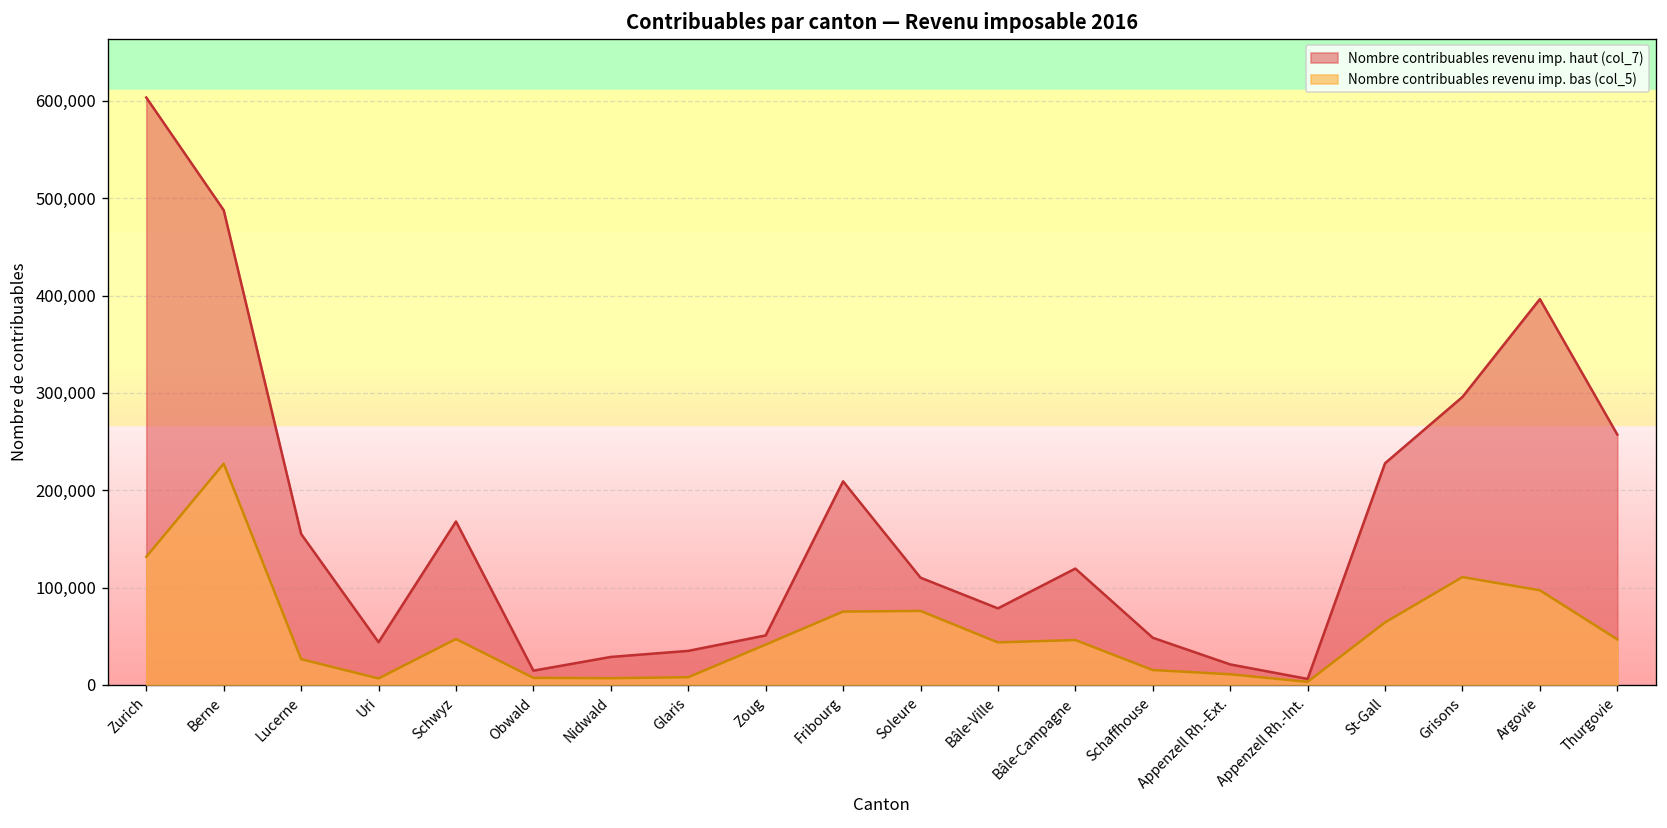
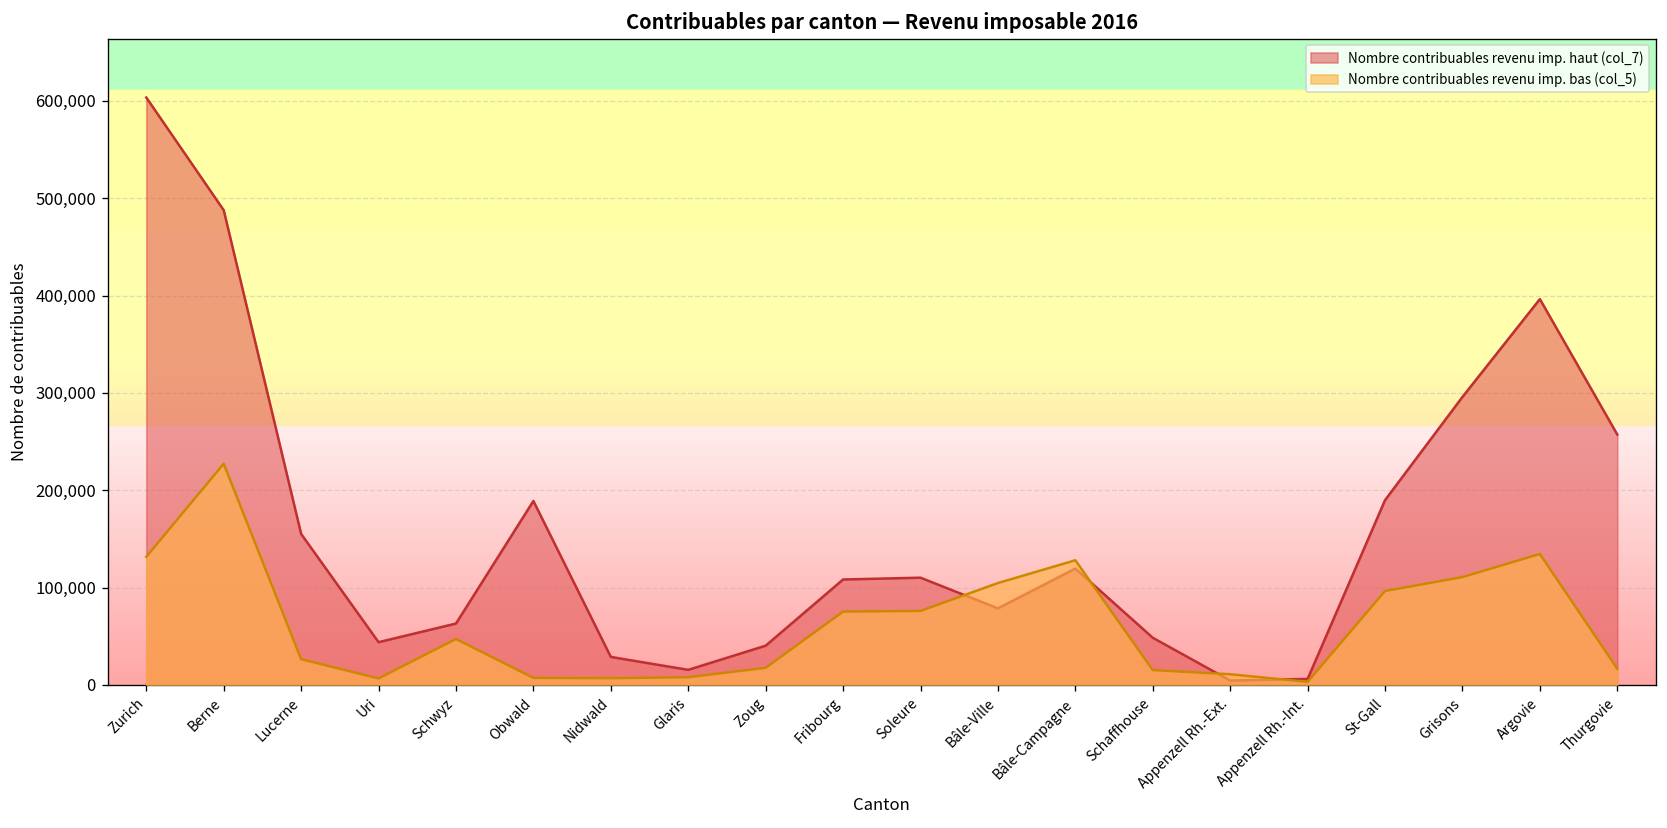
Nombre contribuables revenu imp. haut (col_7), Schwyz: 170,000 -> 60,000
Nombre contribuables revenu imp. haut (col_7), Obwald: 10,000 -> 190,000
Nombre contribuables revenu imp. haut (col_7), Glaris: 30,000 -> 20,000
Nombre contribuables revenu imp. haut (col_7), Zoug: 50,000 -> 40,000
Nombre contribuables revenu imp. bas (col_5), Zoug: 40,000 -> 20,000
Nombre contribuables revenu imp. haut (col_7), Fribourg: 210,000 -> 110,000
Nombre contribuables revenu imp. bas (col_5), Bâle-Ville: 40,000 -> 100,000
Nombre contribuables revenu imp. bas (col_5), Bâle-Campagne: 50,000 -> 130,000
Nombre contribuables revenu imp. haut (col_7), Appenzell Rh.-Ext.: 20,000 -> 0
Nombre contribuables revenu imp. haut (col_7), St-Gall: 230,000 -> 190,000
Nombre contribuables revenu imp. bas (col_5), St-Gall: 60,000 -> 100,000
Nombre contribuables revenu imp. bas (col_5), Argovie: 100,000 -> 130,000
Nombre contribuables revenu imp. bas (col_5), Thurgovie: 50,000 -> 20,000
